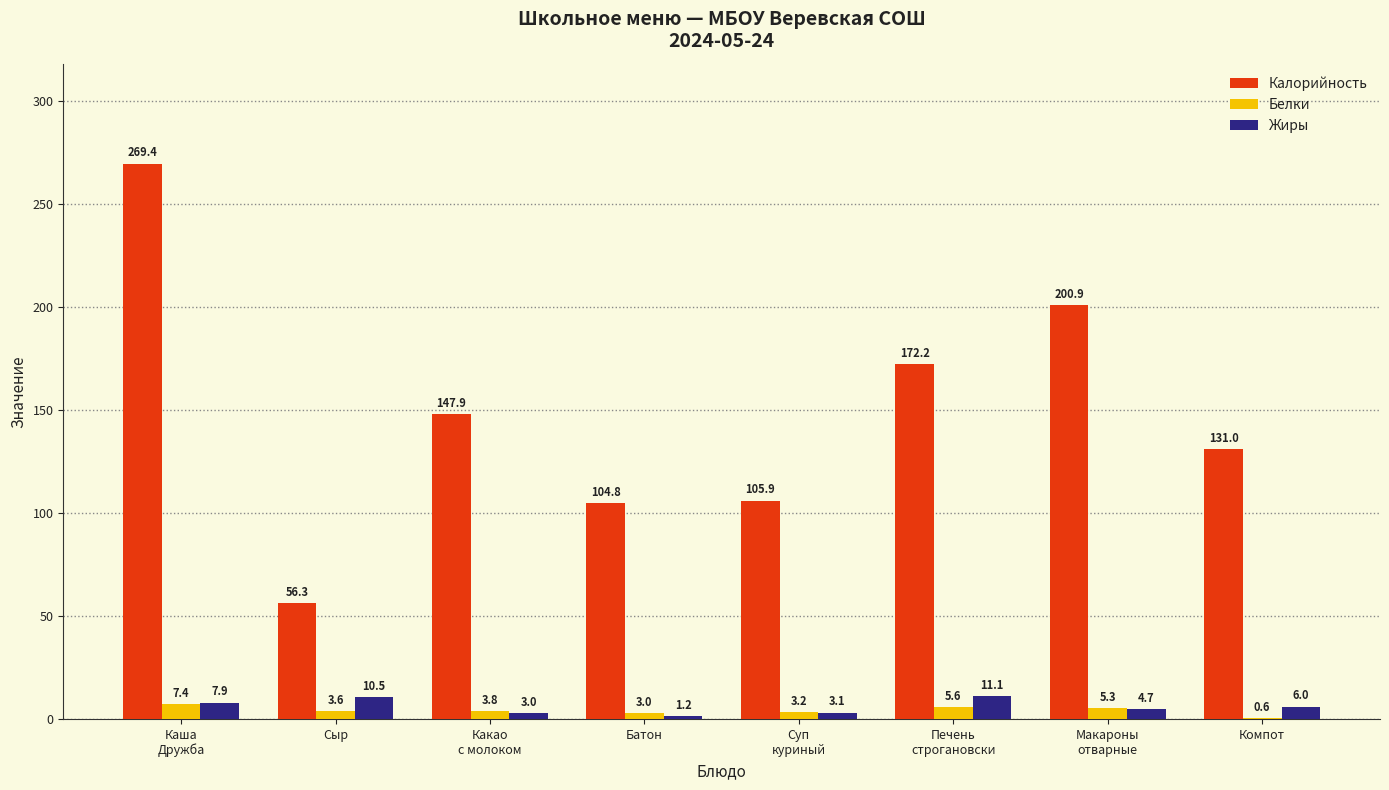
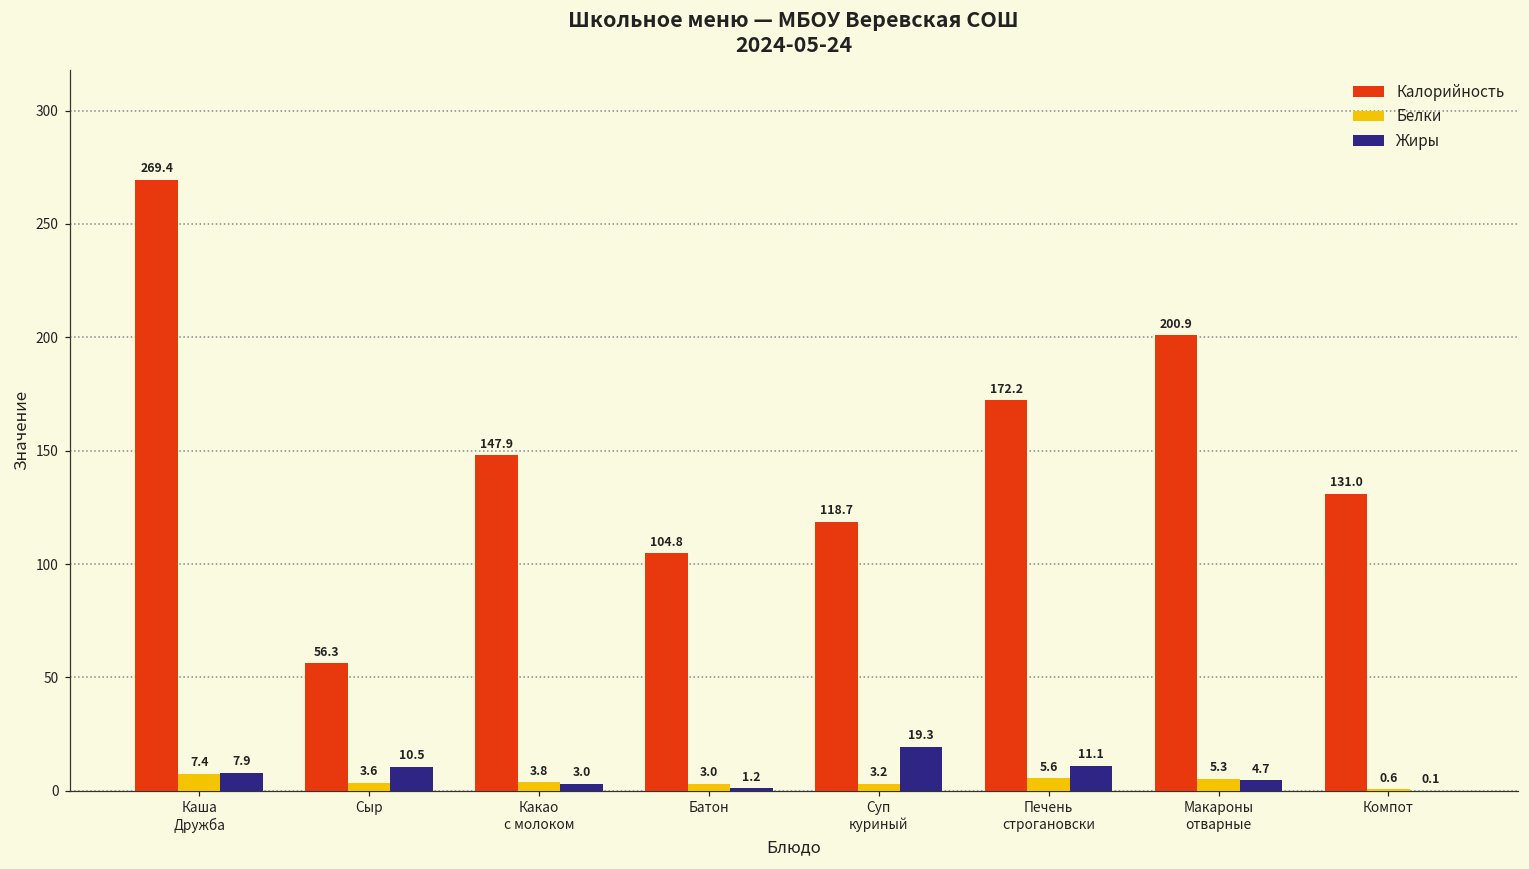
Калорийность, Суп куриный: 105.9 -> 118.7
Жиры, Суп куриный: 3.1 -> 19.3
Жиры, Компот: 6.0 -> 0.1
